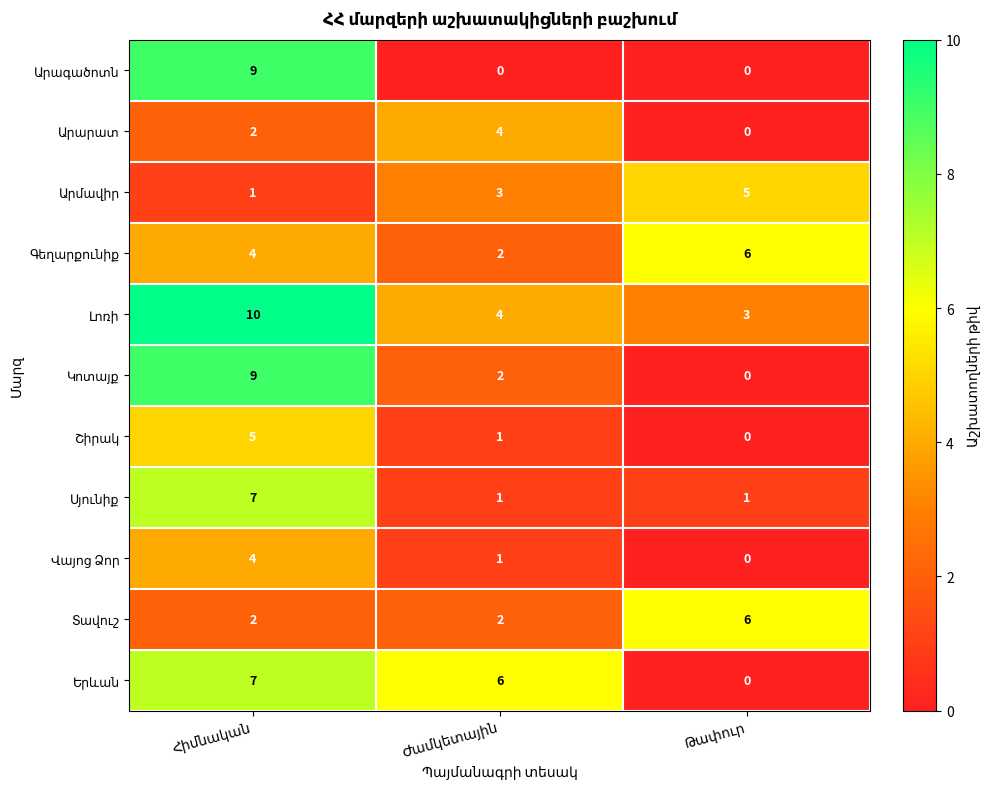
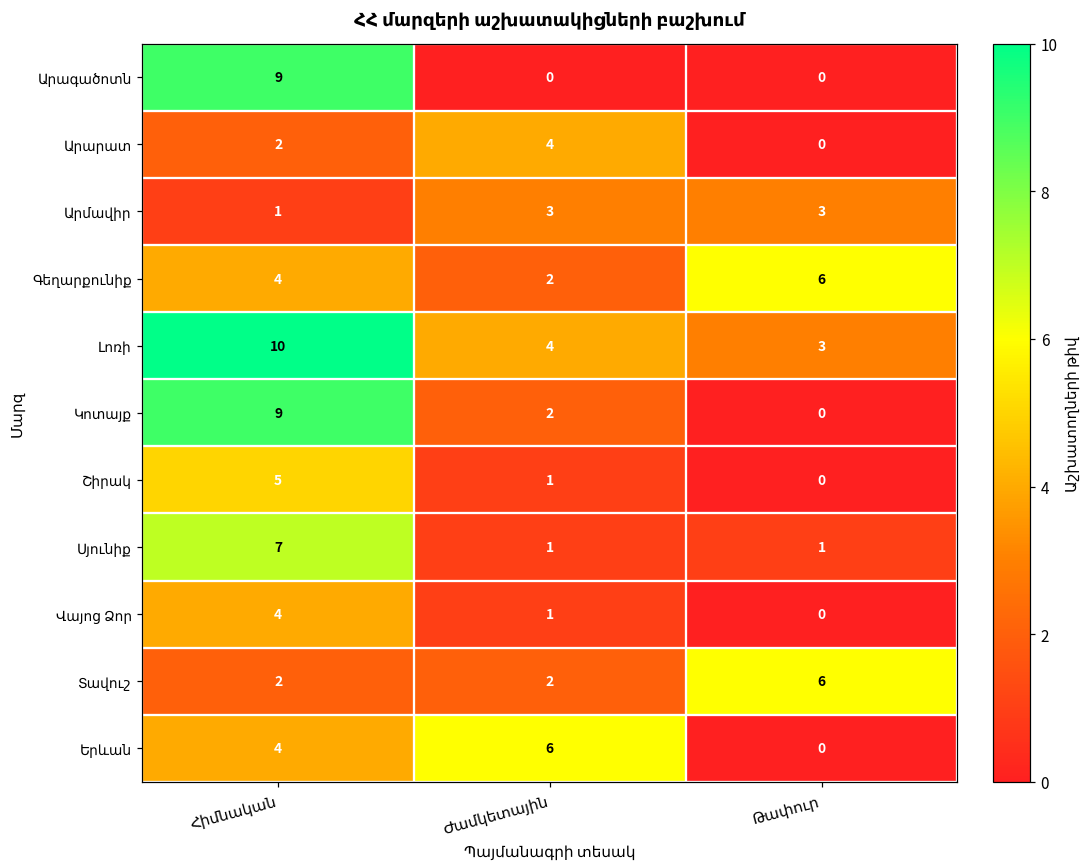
Արմավիր, Թափուր: 5 -> 3
Երևան, Հիմնական: 7 -> 4
